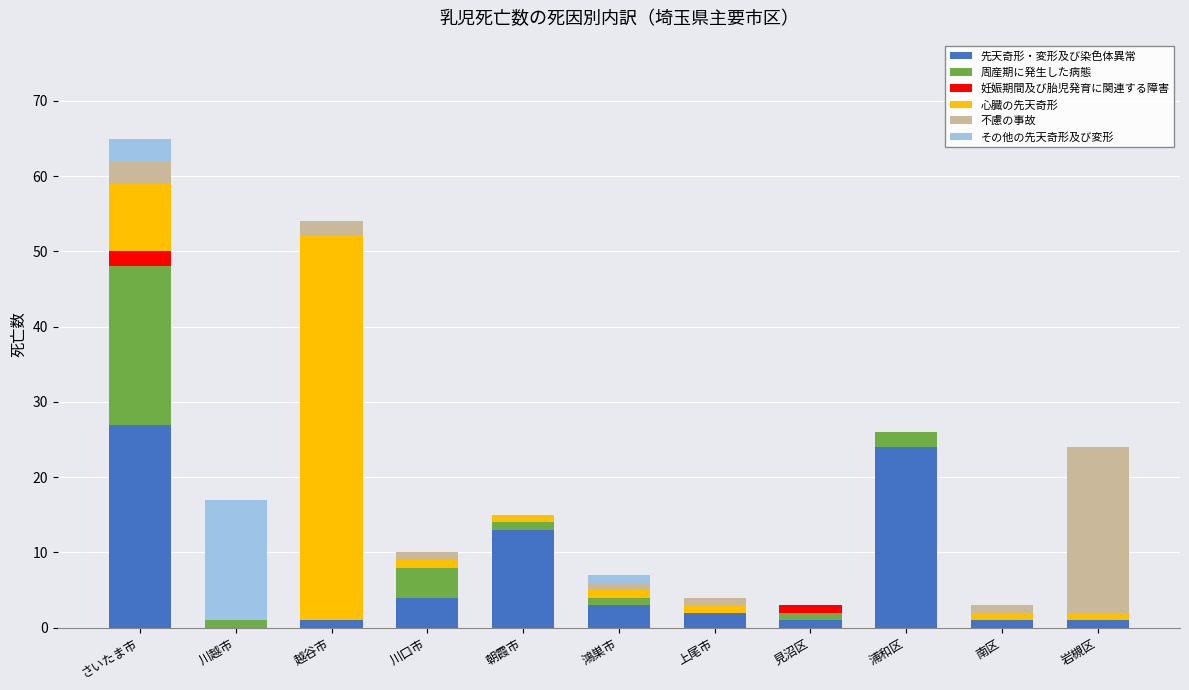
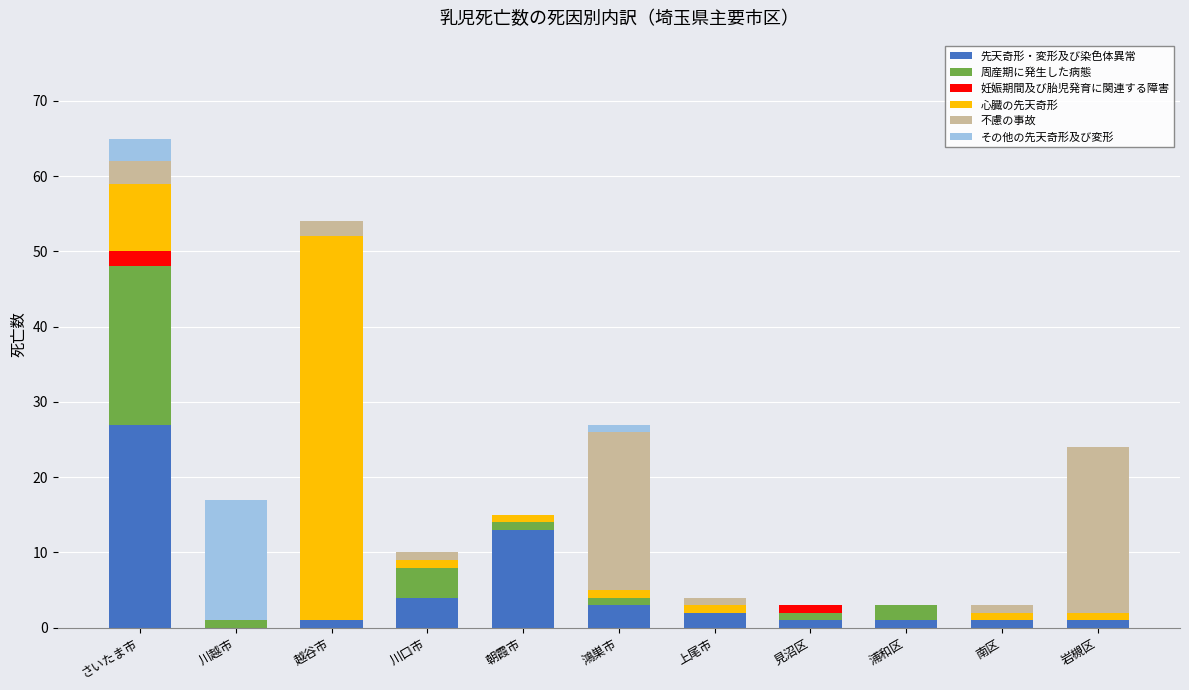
不慮の事故, 鴻巣市: 1 -> 21
先天奇形・変形及び染色体異常, 浦和区: 24 -> 1
